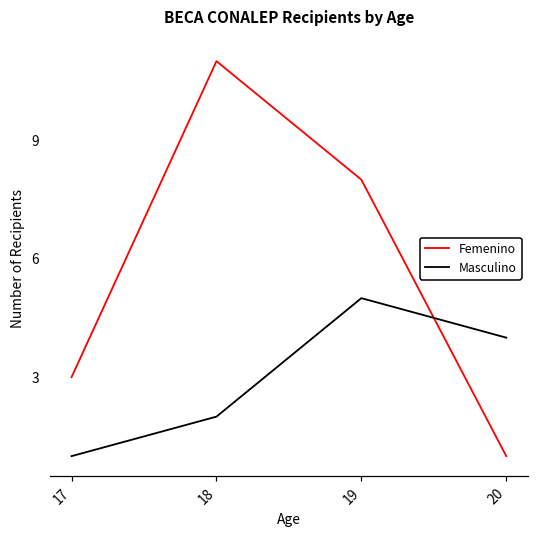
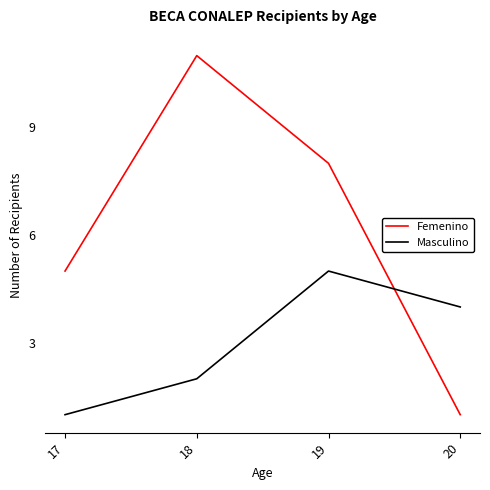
Femenino, 17: 3 -> 5
